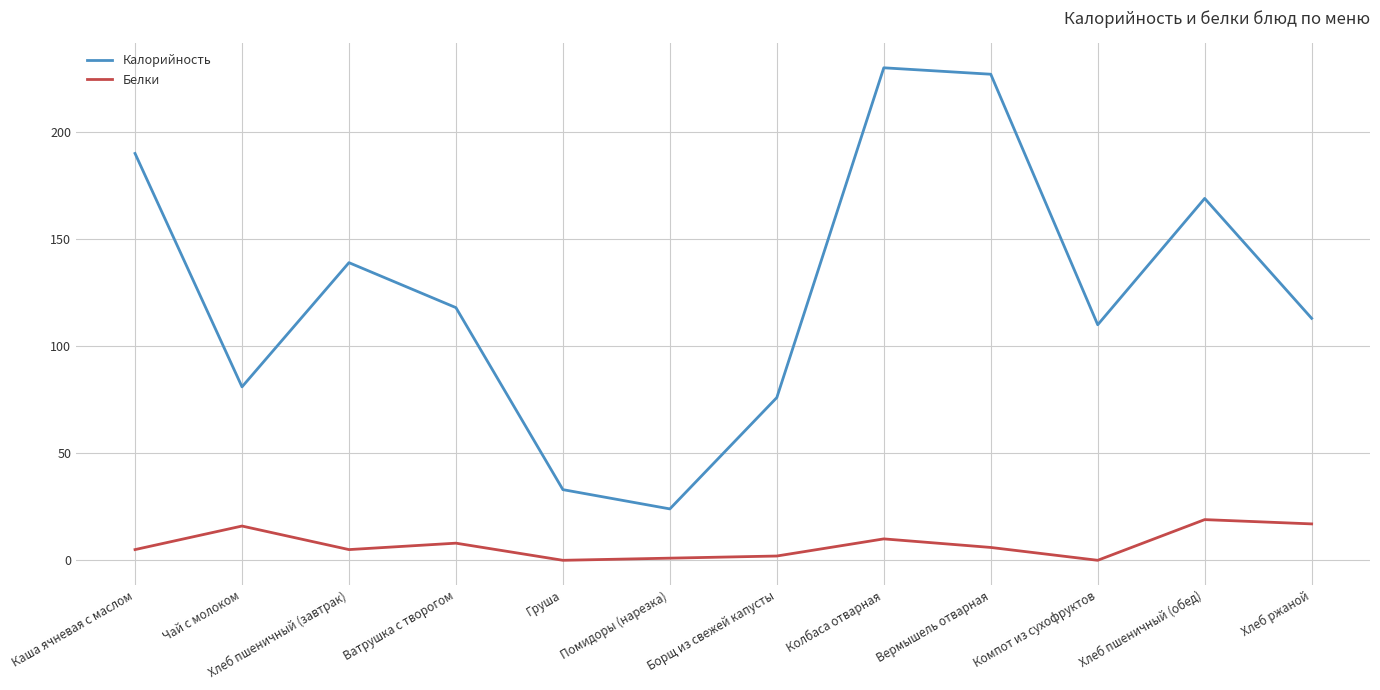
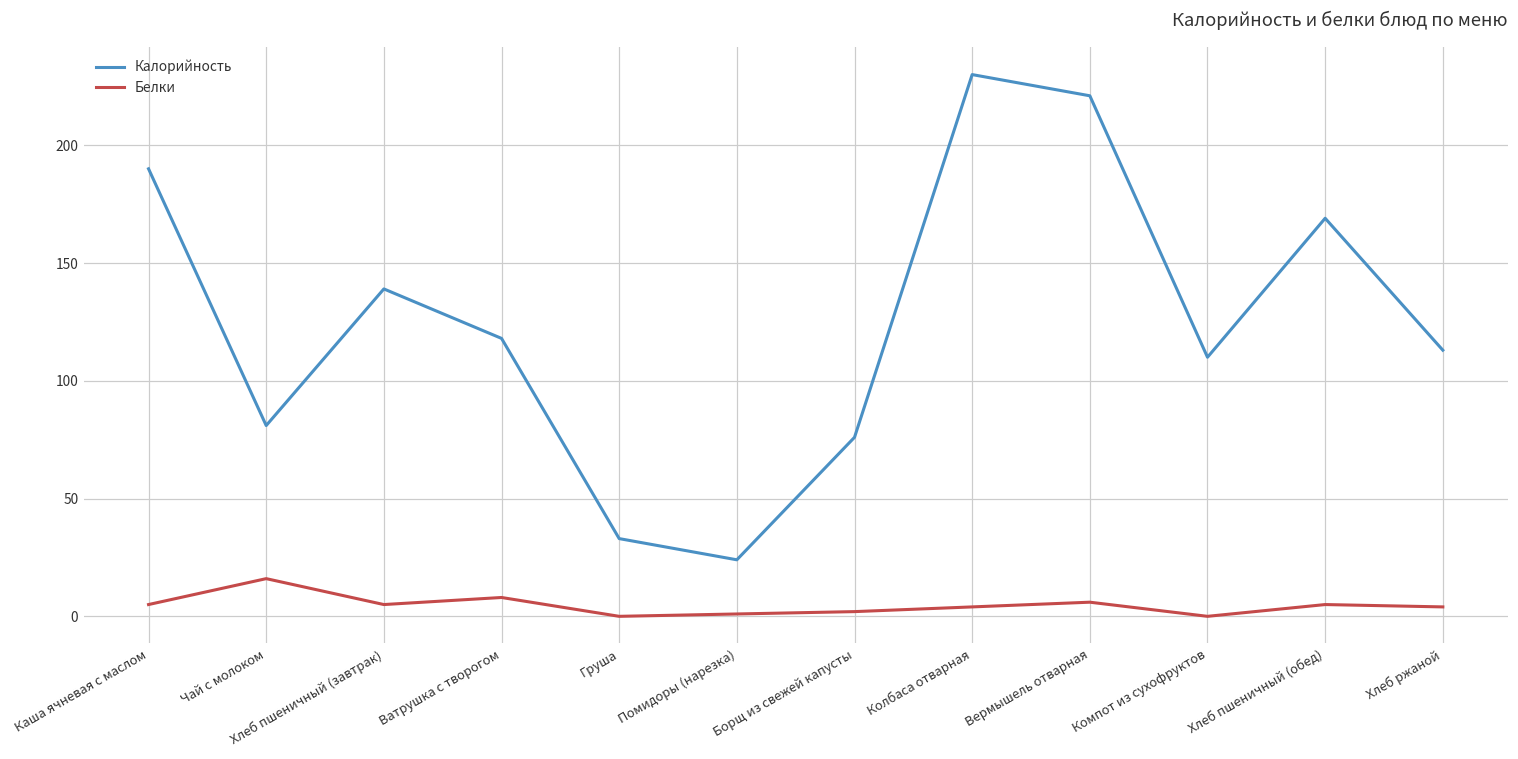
Белки, Колбаса отварная: 10 -> 4
Калорийность, Вермышель отварная: 227 -> 221
Белки, Хлеб пшеничный (обед): 19 -> 5
Белки, Хлеб ржаной: 17 -> 4
